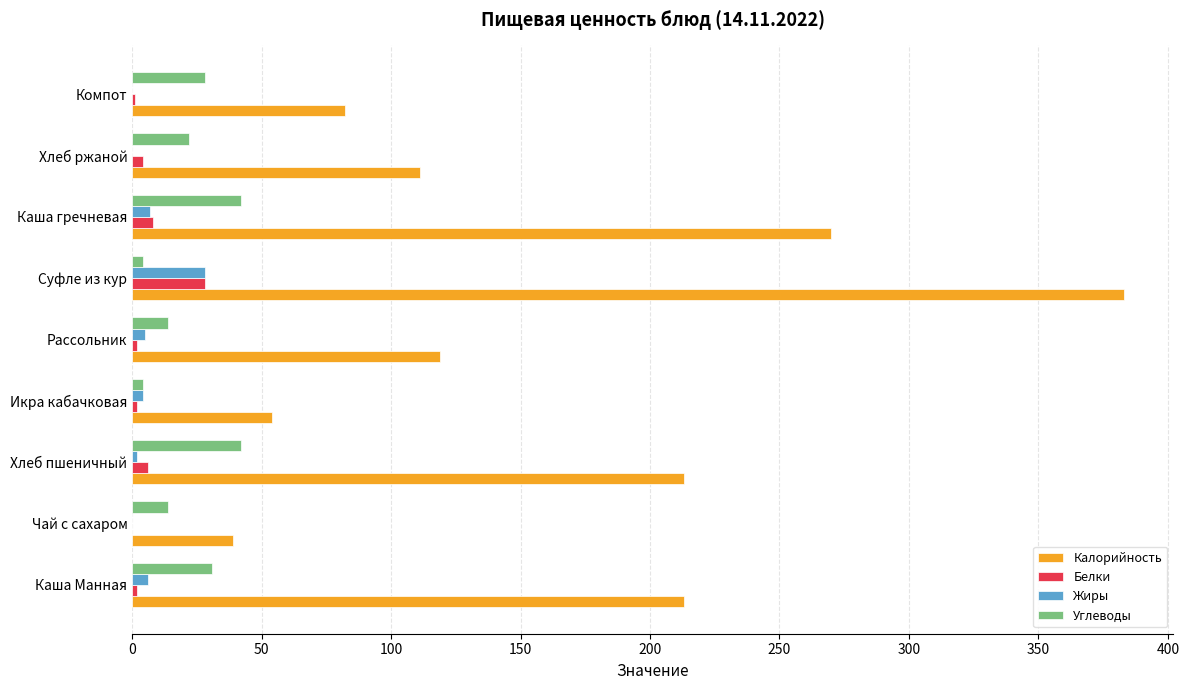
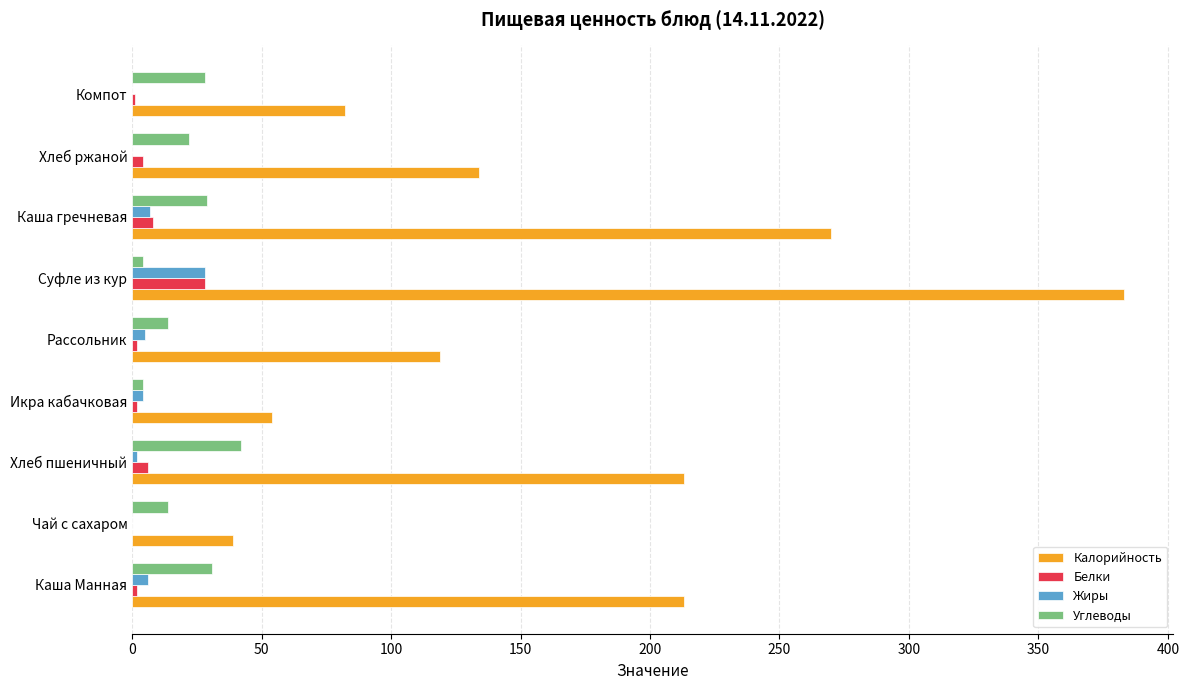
Калорийность, Хлеб ржаной: 111 -> 134
Углеводы, Каша гречневая: 42 -> 29
